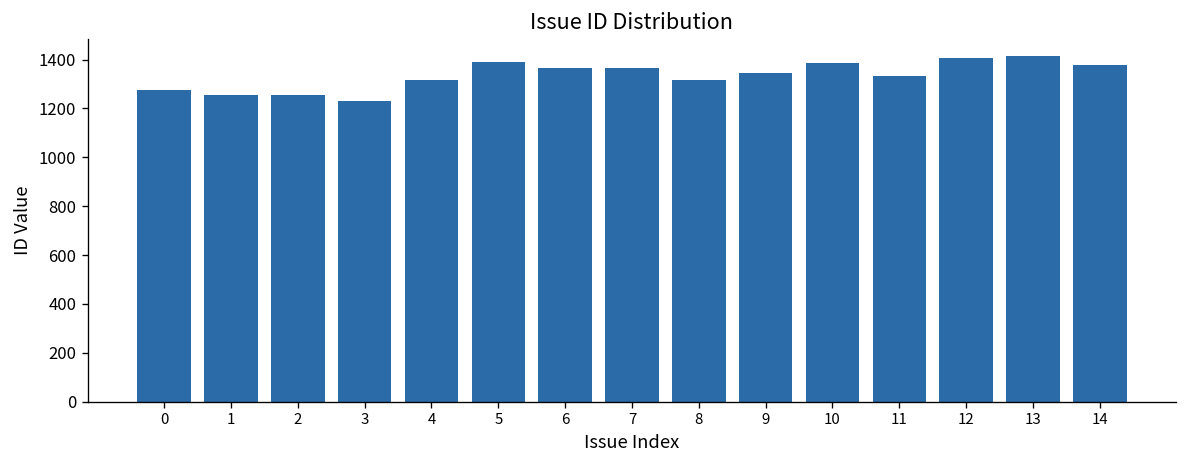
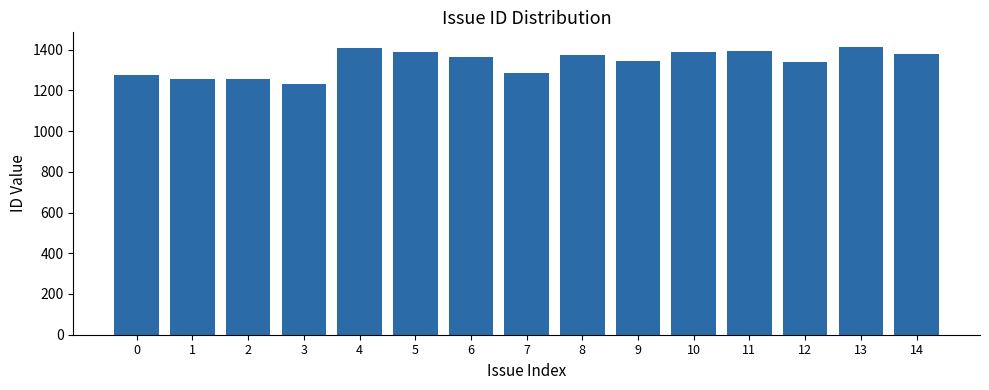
4: 1320 -> 1410
7: 1370 -> 1290
8: 1320 -> 1370
11: 1330 -> 1390
12: 1410 -> 1340
